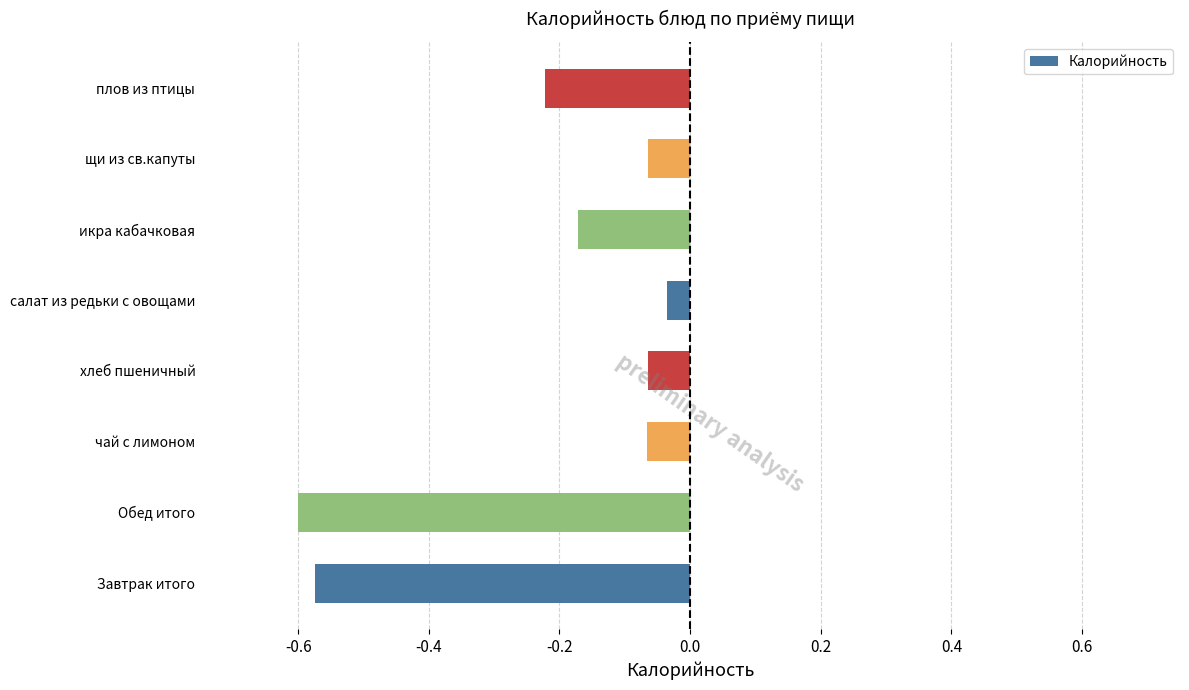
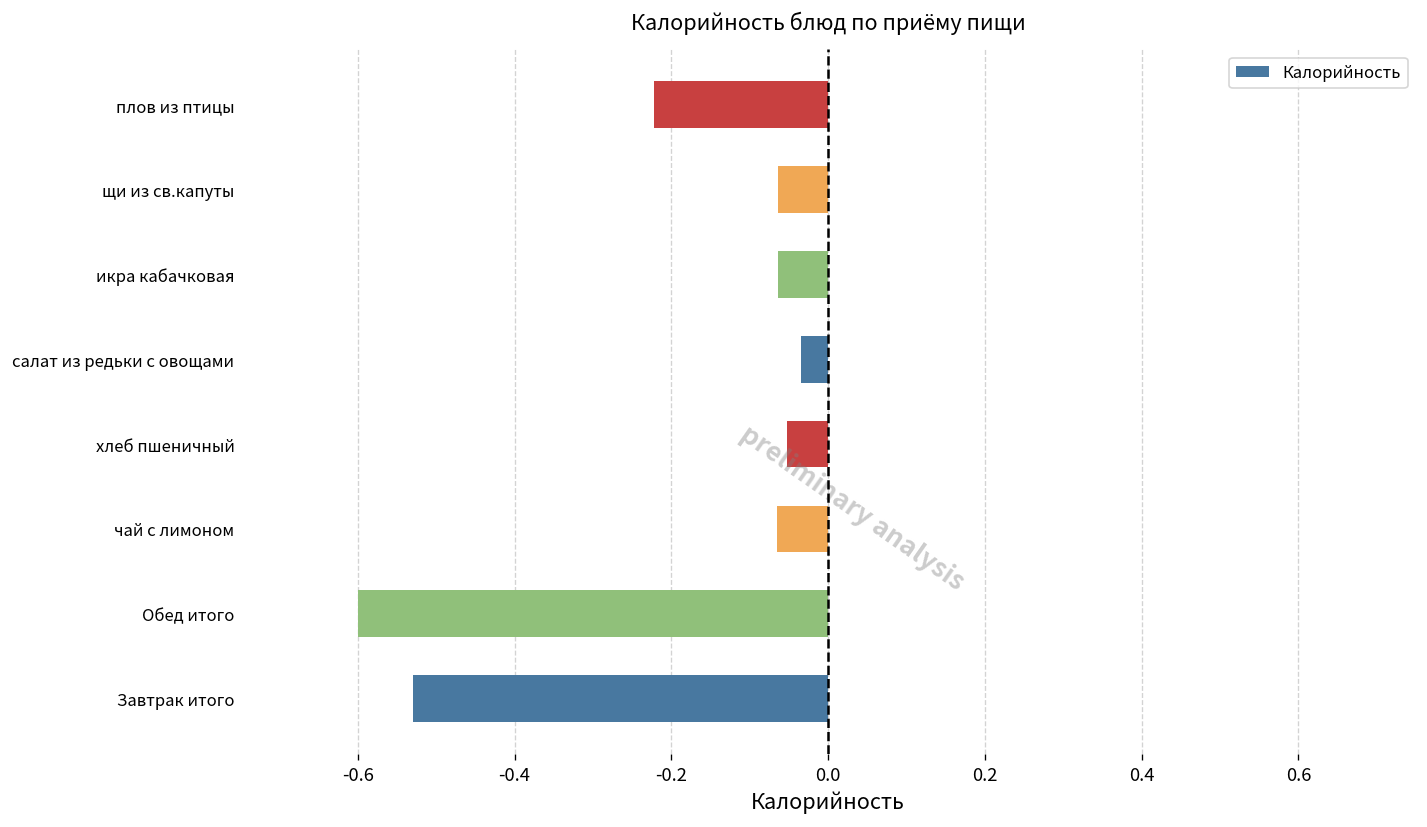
икра кабачковая: -0.17 -> -0.06
хлеб пшеничный: -0.07 -> -0.05
Завтрак итого: -0.57 -> -0.53
